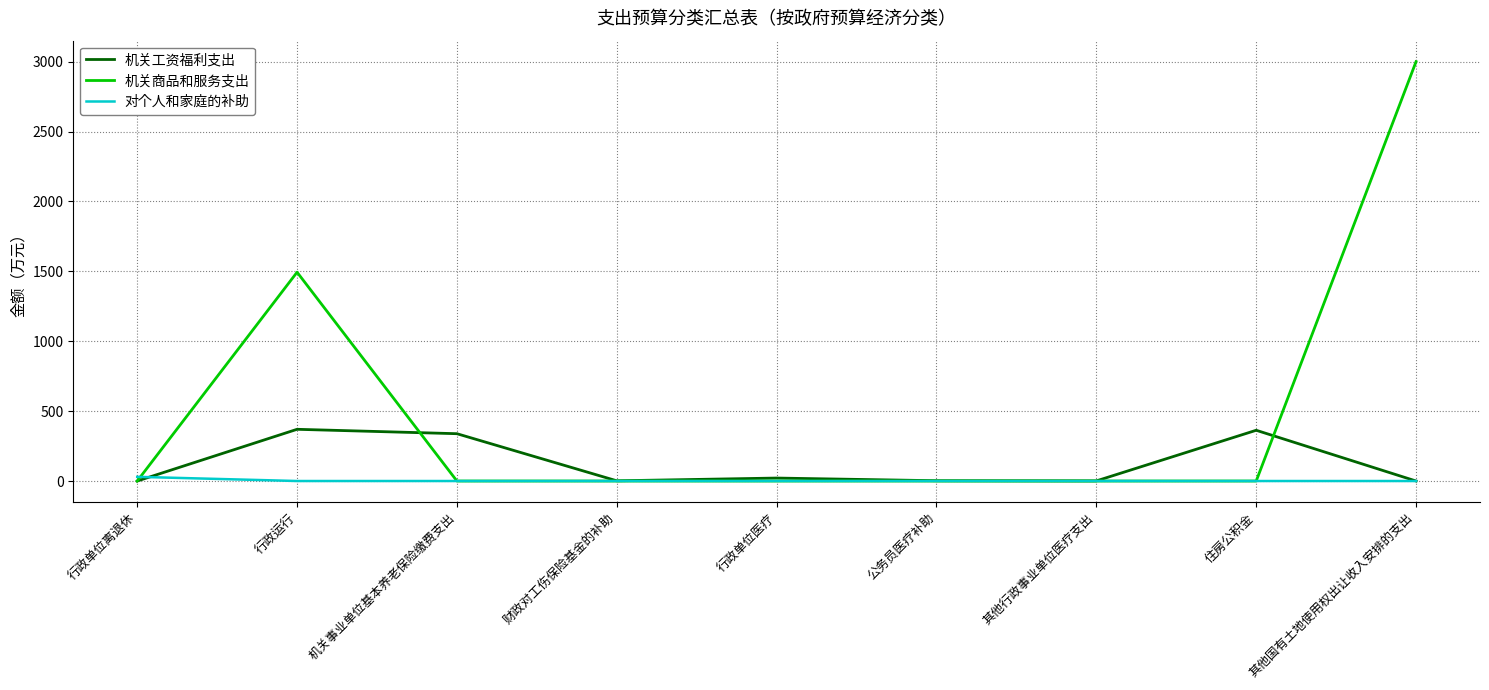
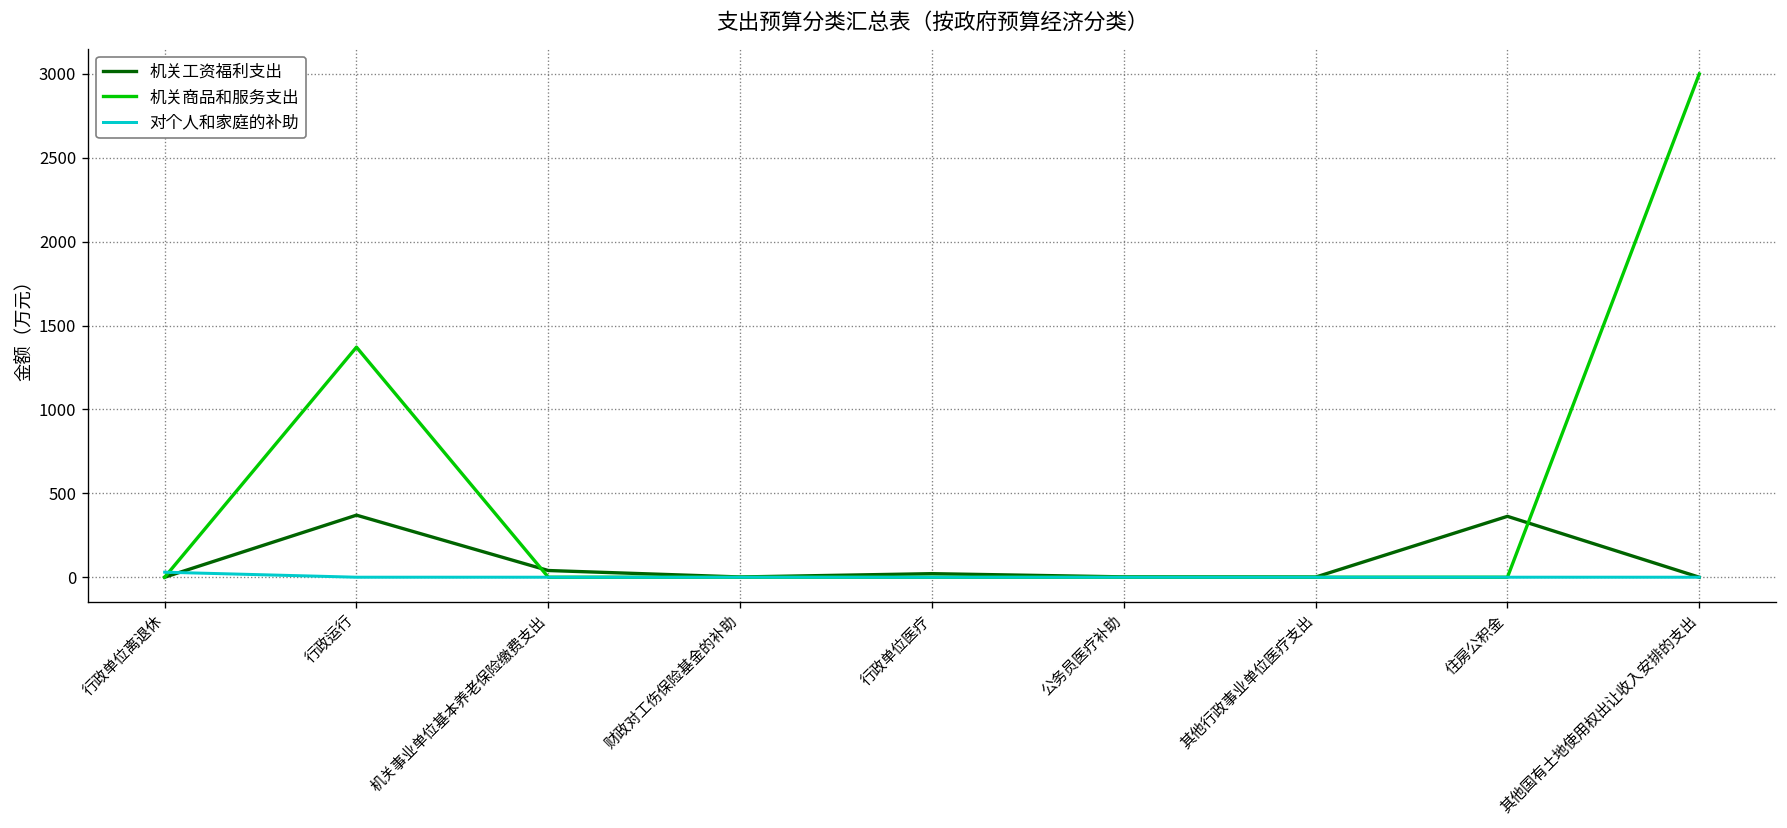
机关商品和服务支出, 行政运行: 1490 -> 1370
机关工资福利支出, 机关事业单位基本养老保险缴费支出: 340 -> 40
